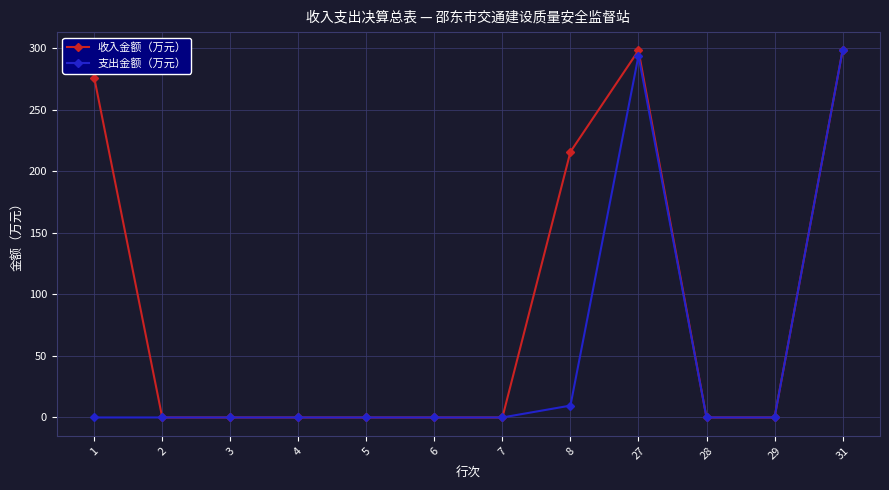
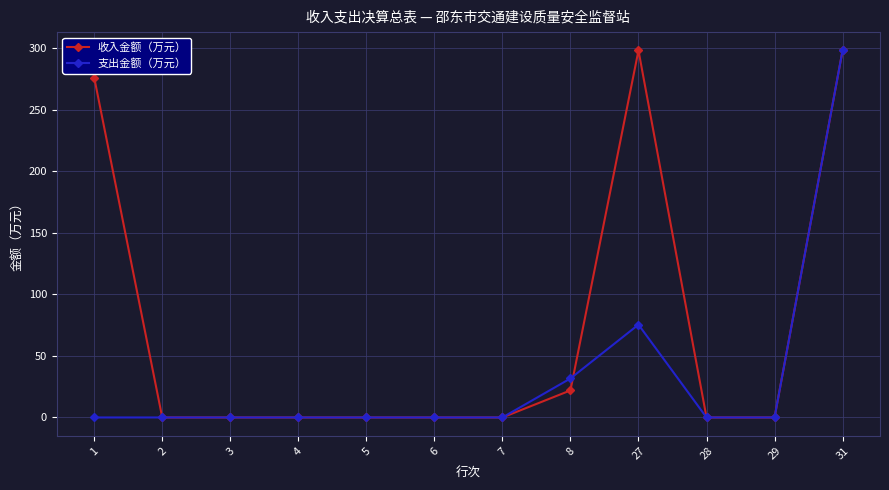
收入金额（万元）, 8: 216 -> 22
支出金额（万元）, 8: 10 -> 32
支出金额（万元）, 27: 294 -> 75
